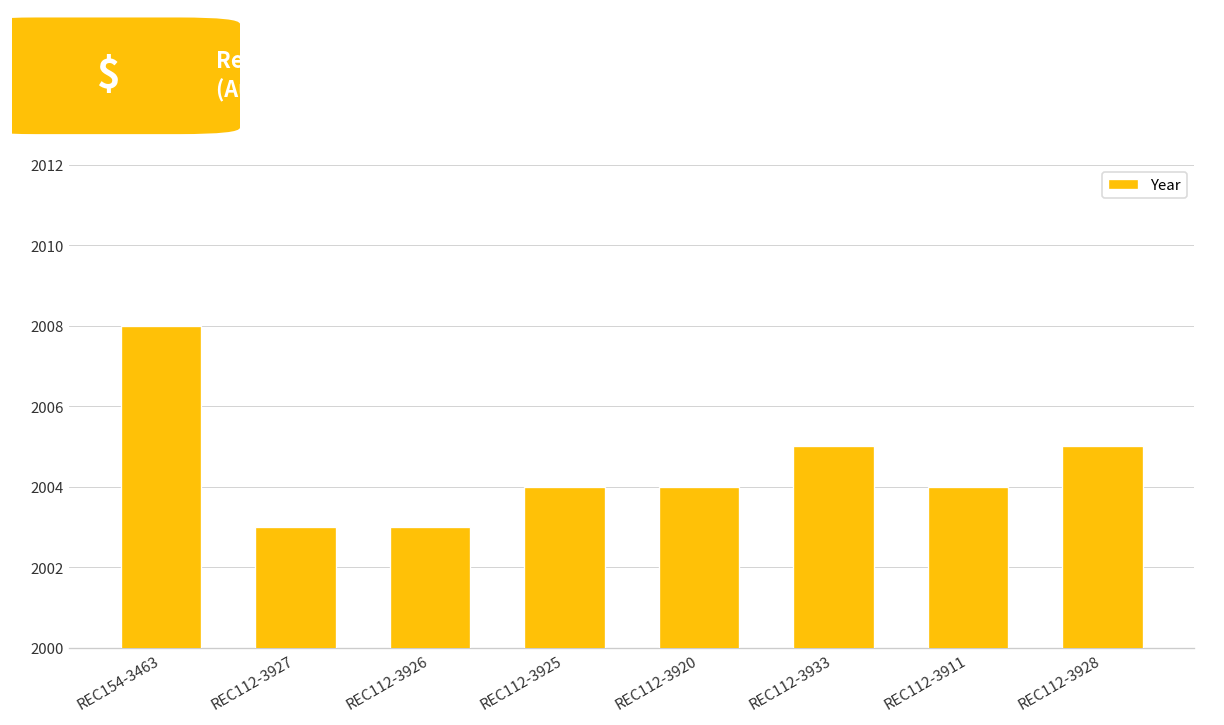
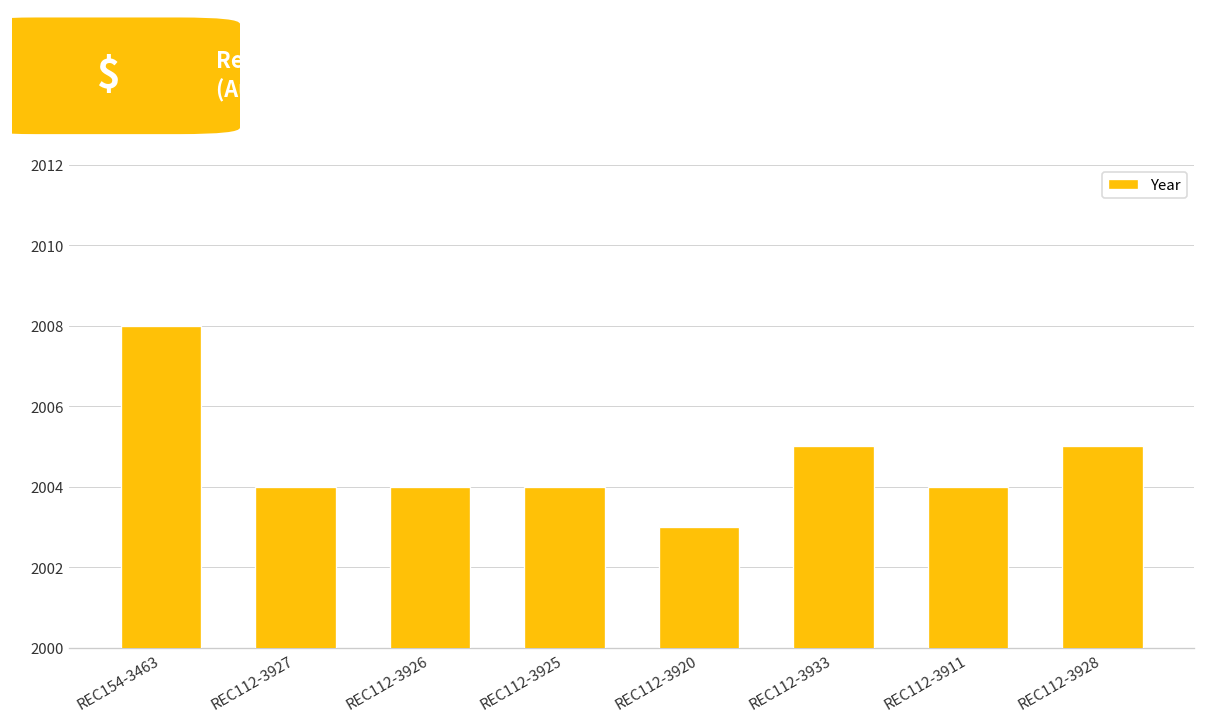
REC112-3927: 2003 -> 2004
REC112-3926: 2003 -> 2004
REC112-3920: 2004 -> 2003
